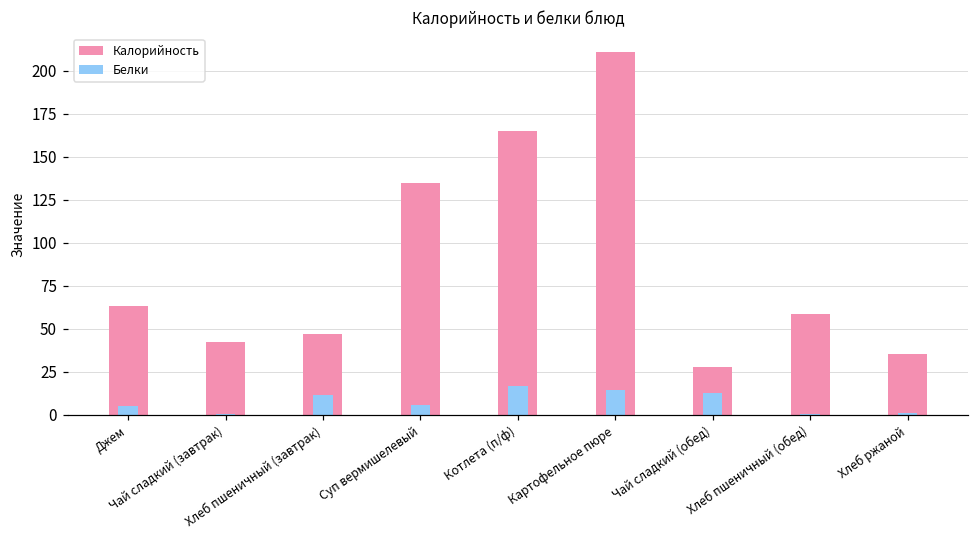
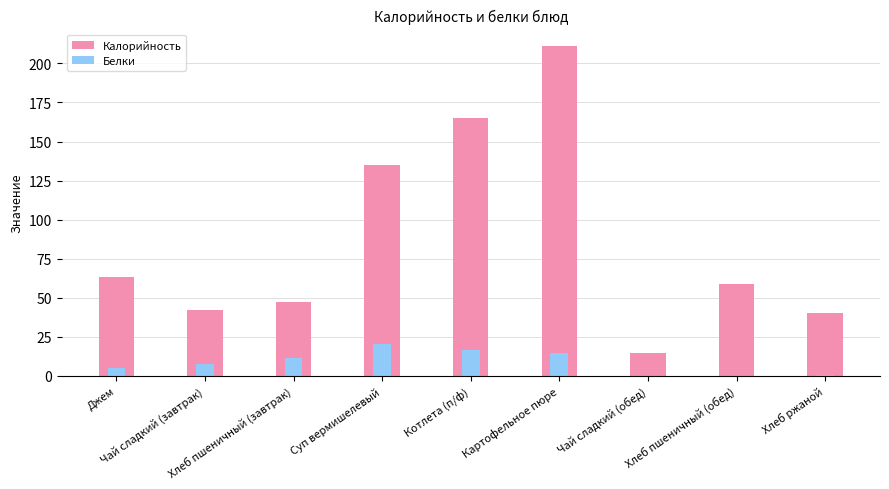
Белки, Чай сладкий (завтрак): 0 -> 8
Белки, Суп вермишелевый: 5 -> 20
Калорийность, Чай сладкий (обед): 28 -> 15
Белки, Чай сладкий (обед): 13 -> 0
Калорийность, Хлеб ржаной: 35 -> 41
